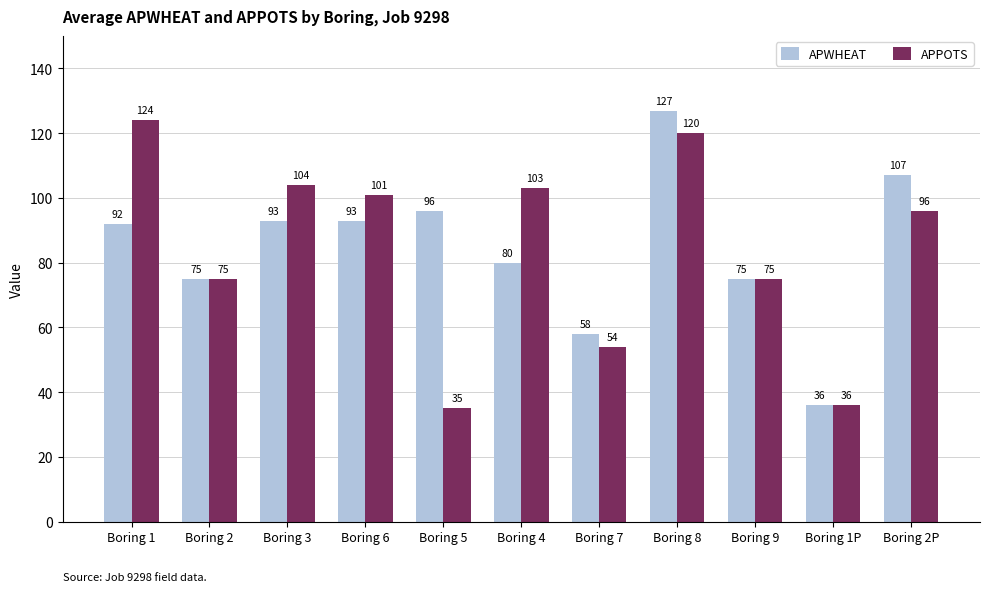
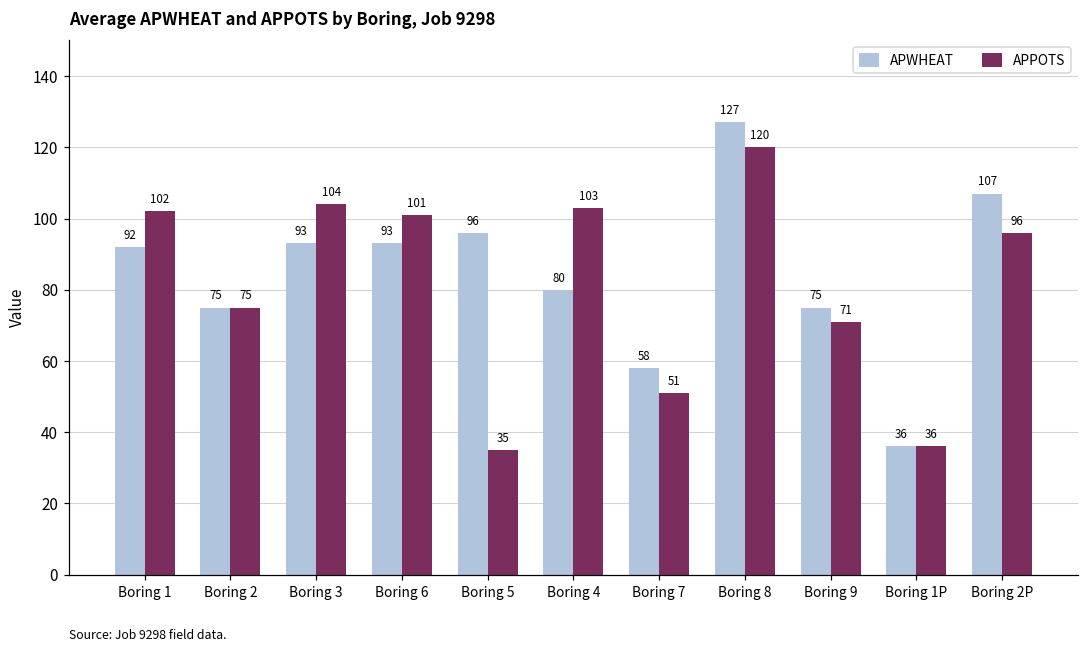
APPOTS, Boring 1: 124 -> 102
APPOTS, Boring 7: 54 -> 51
APPOTS, Boring 9: 75 -> 71
